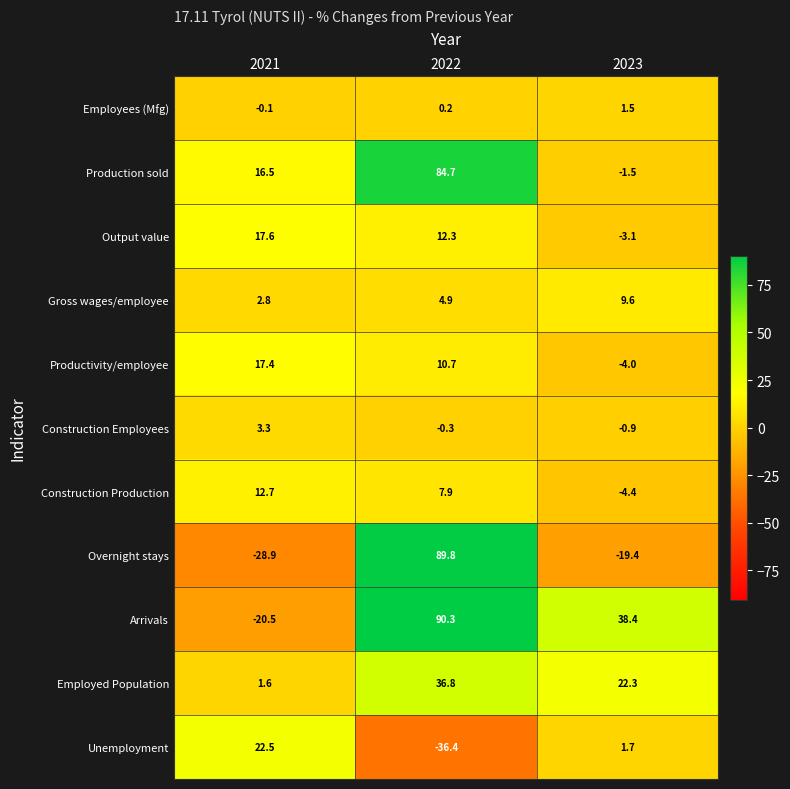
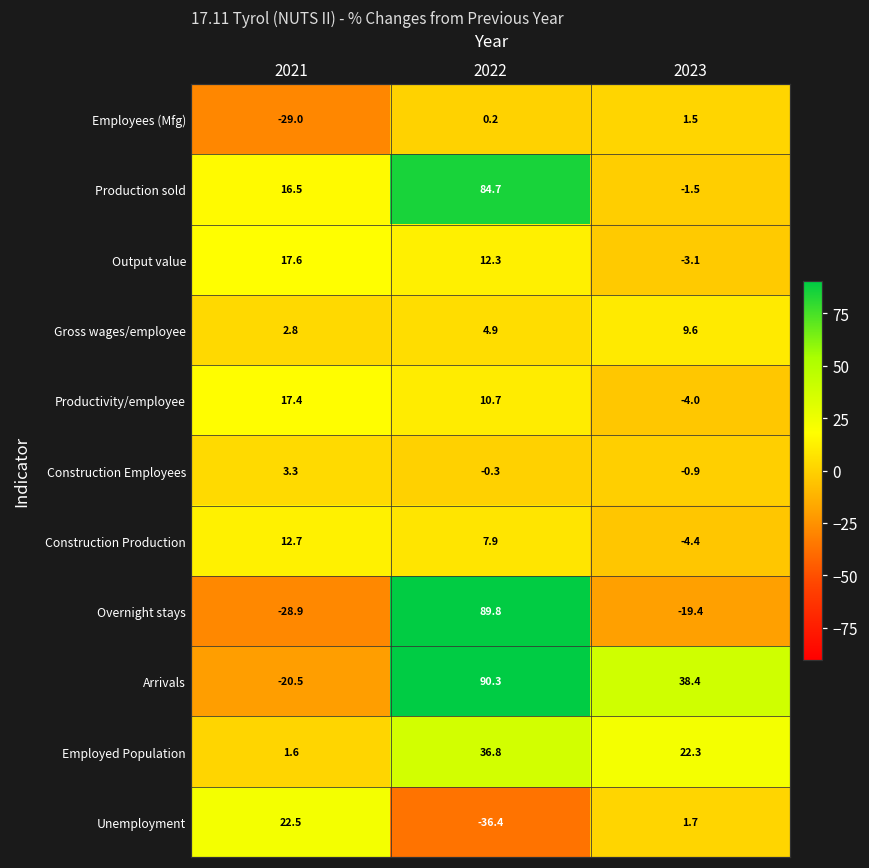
Employees (Mfg), 2021: -0.1 -> -29.0
